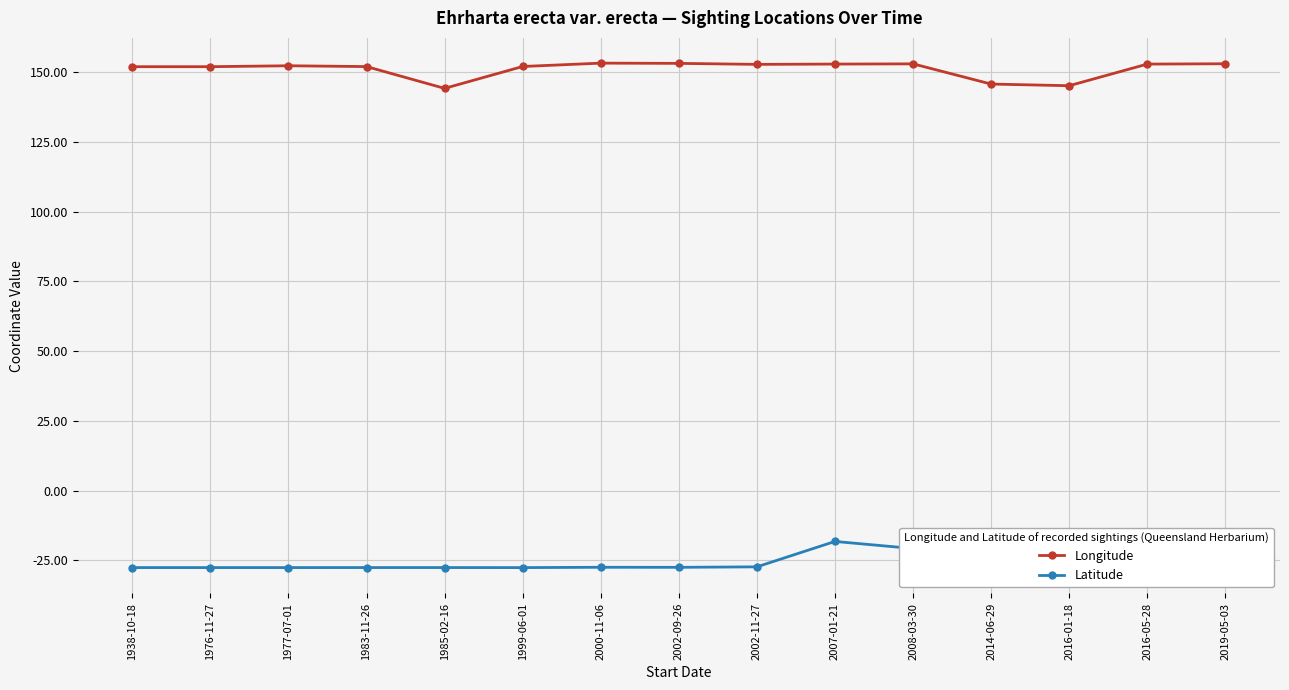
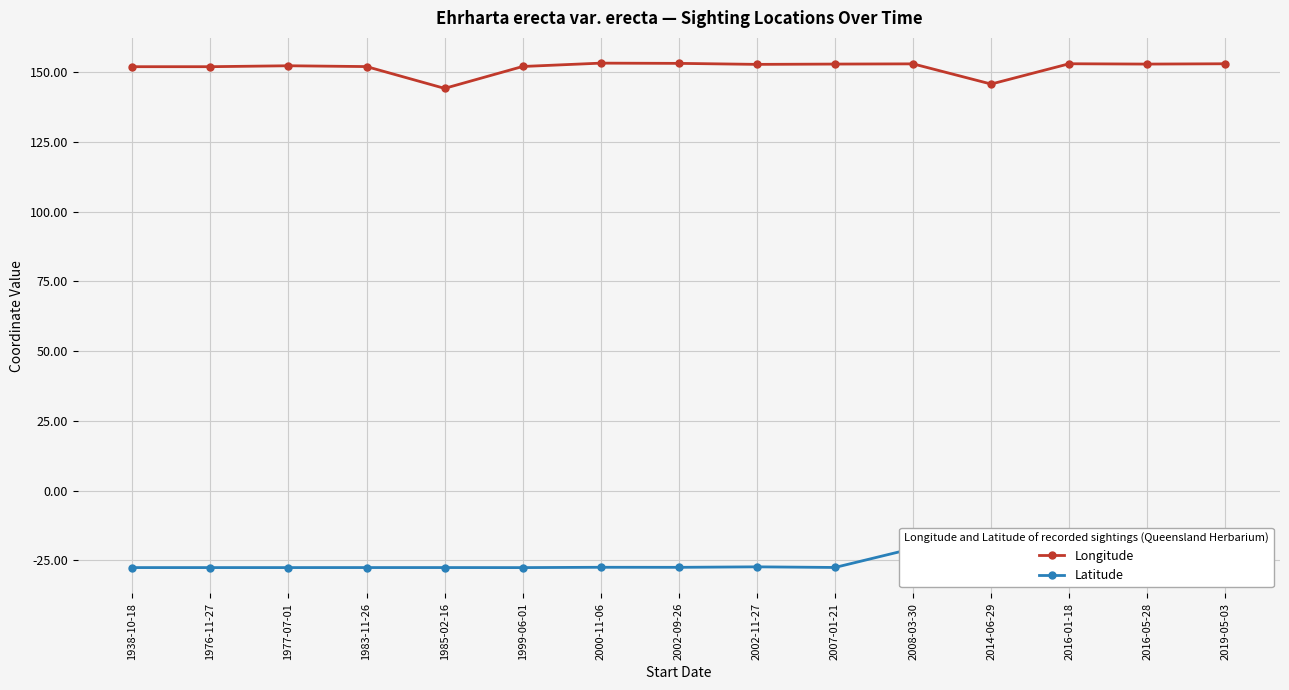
Latitude, 2007-01-21: -18 -> -28
Longitude, 2016-01-18: 145 -> 153
